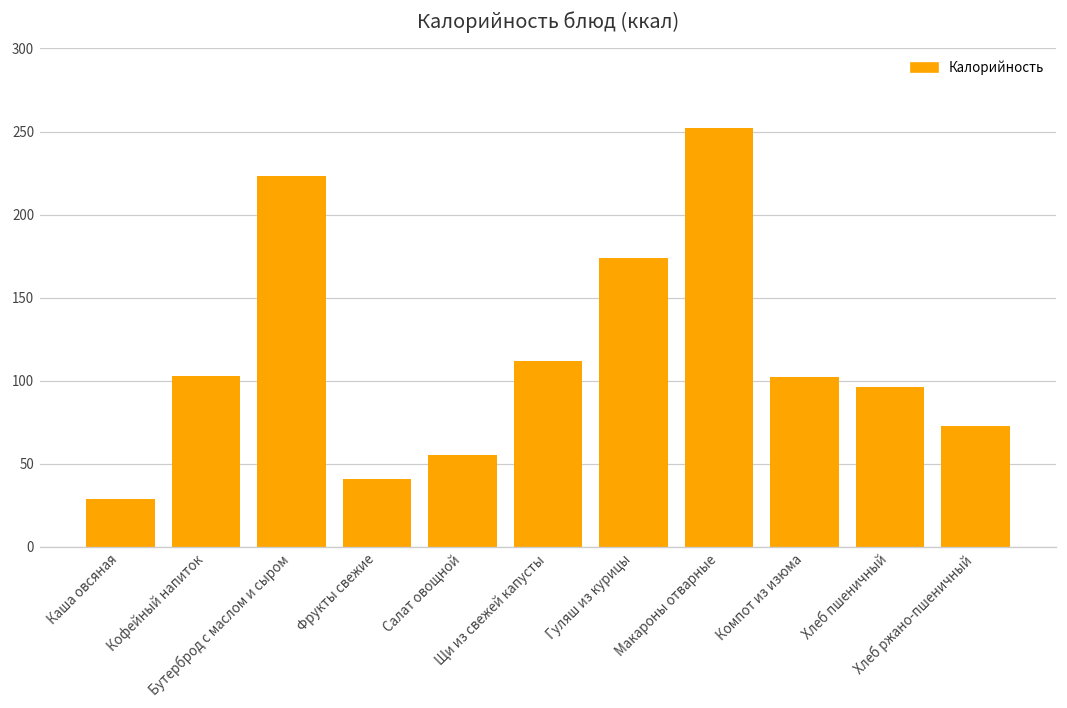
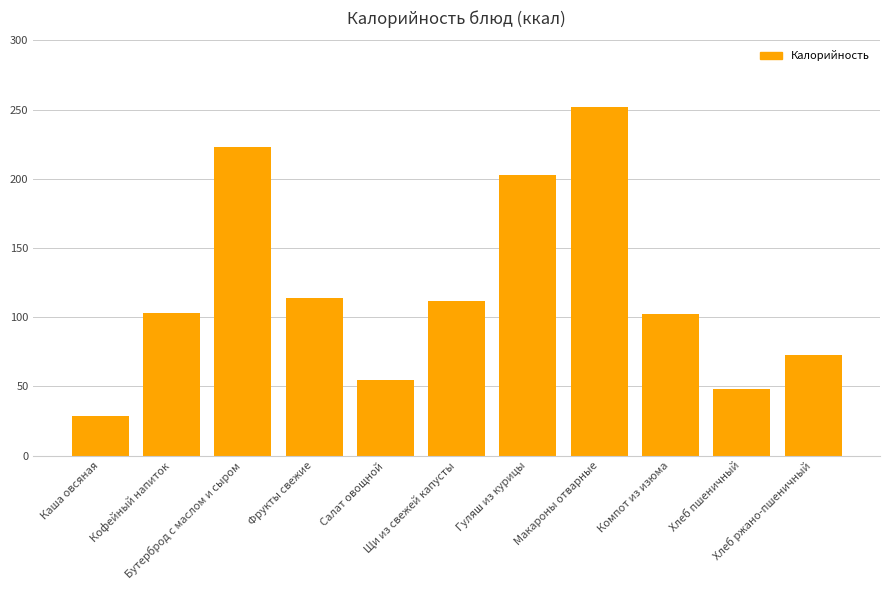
Фрукты свежие: 41 -> 114
Гуляш из курицы: 174 -> 203
Хлеб пшеничный: 96 -> 48
